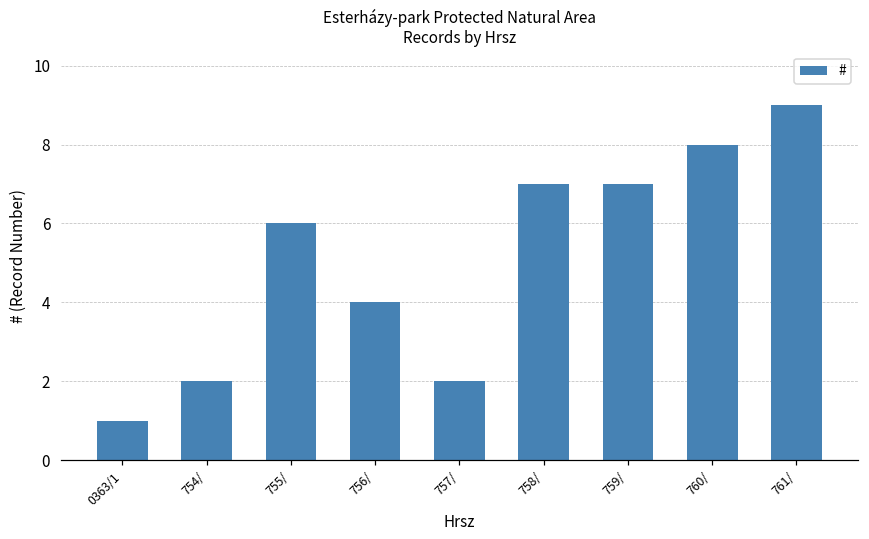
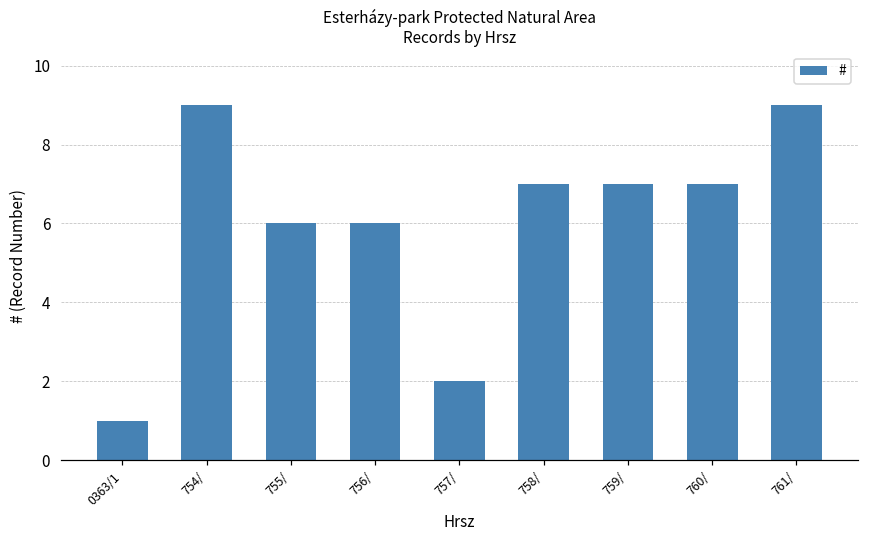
754/: 2 -> 9
756/: 4 -> 6
760/: 8 -> 7
